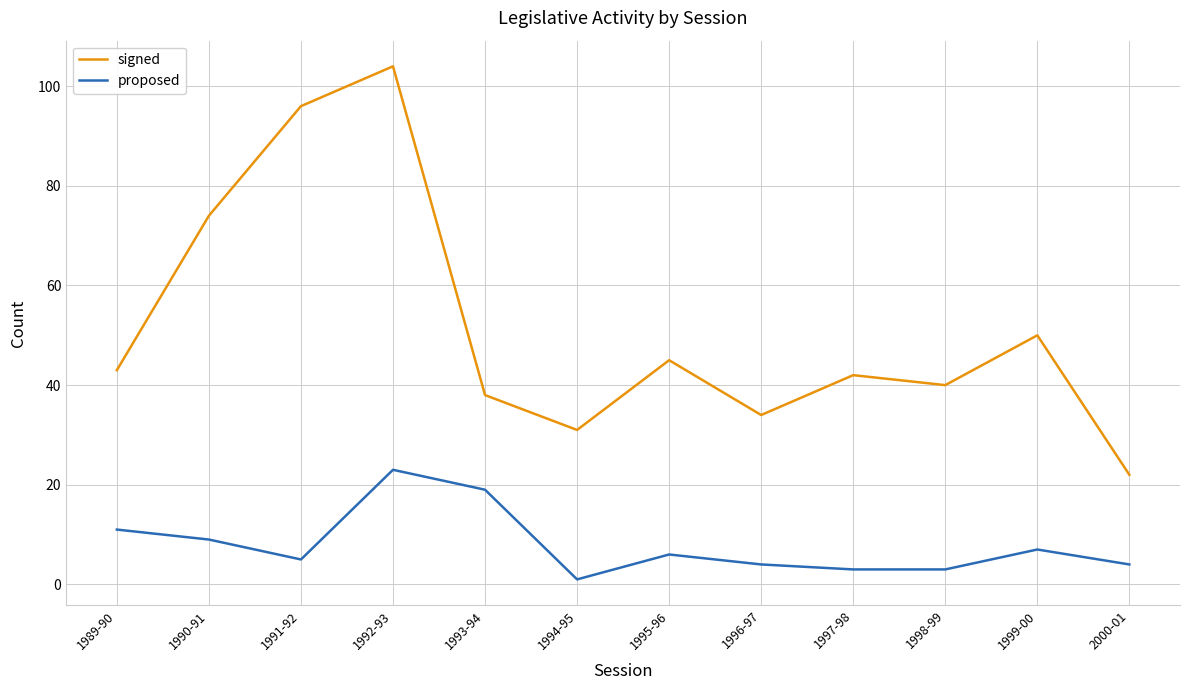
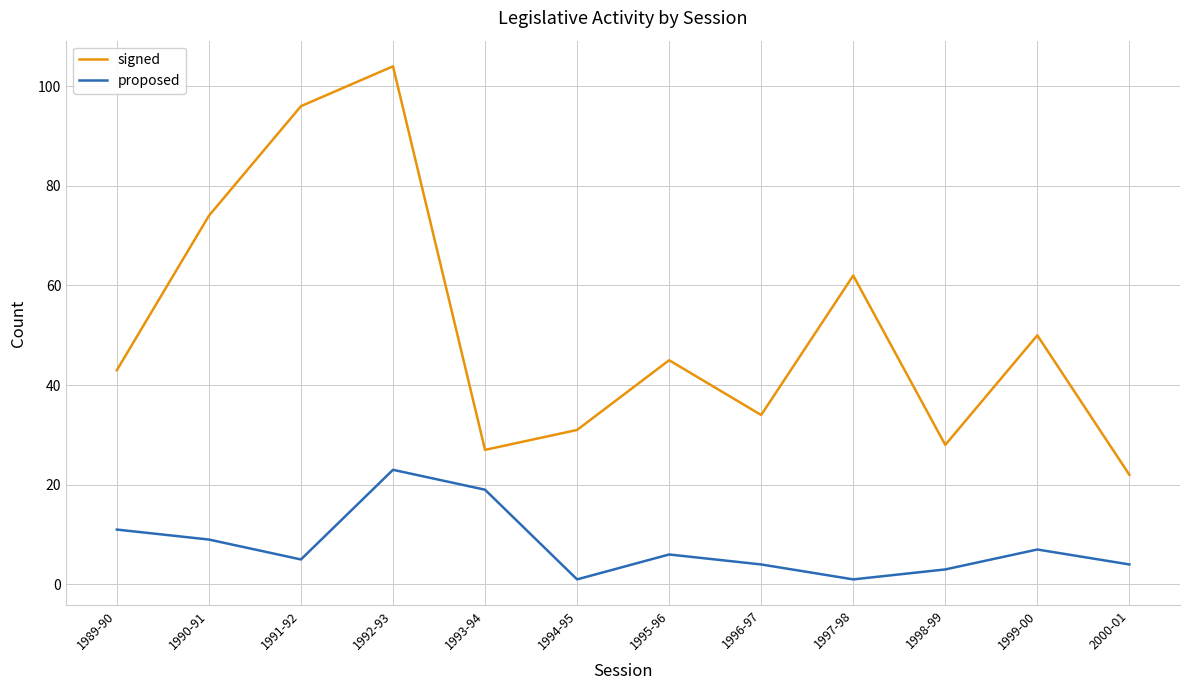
signed, 1993-94: 38 -> 27
signed, 1997-98: 42 -> 62
proposed, 1997-98: 3 -> 1
signed, 1998-99: 40 -> 28
